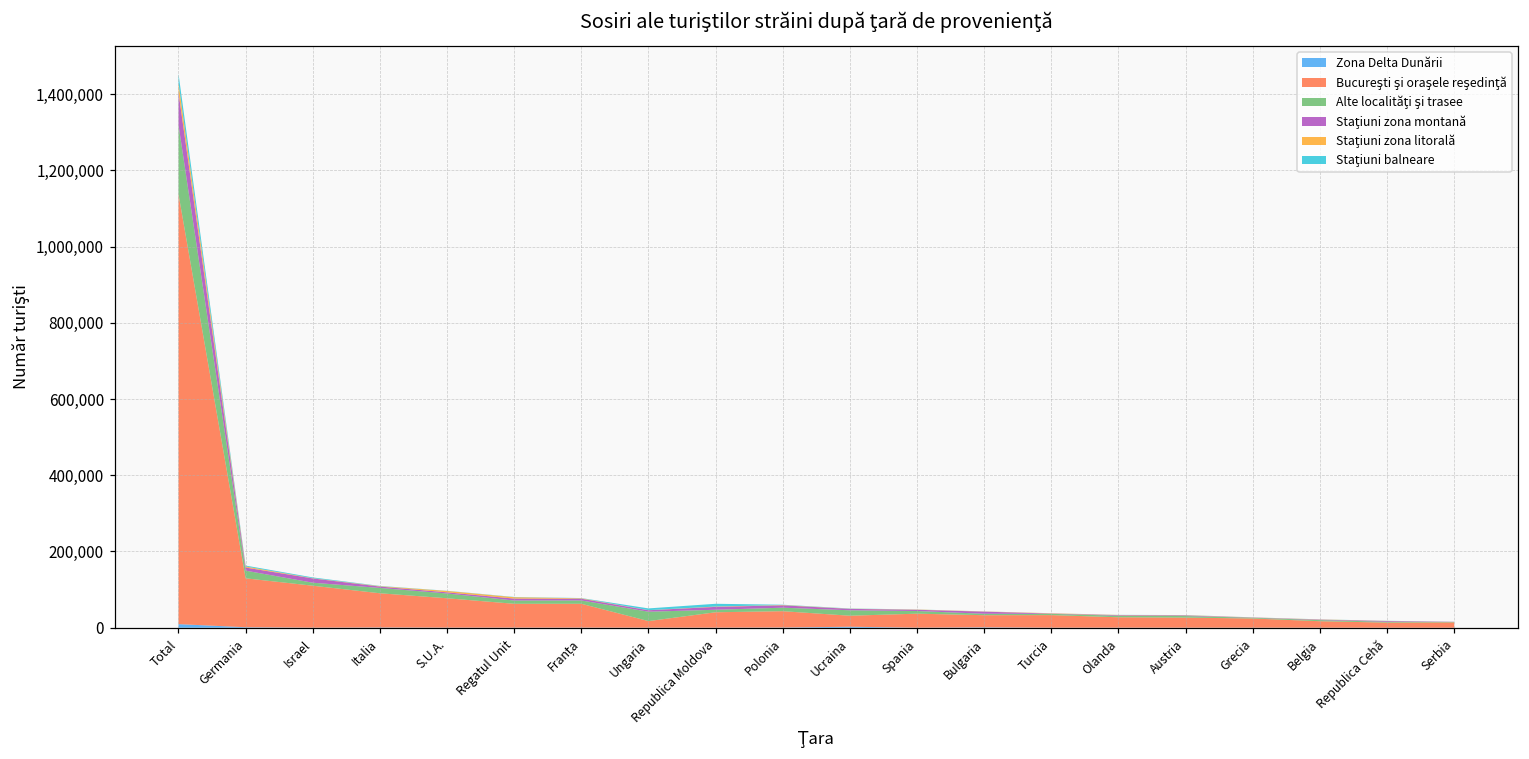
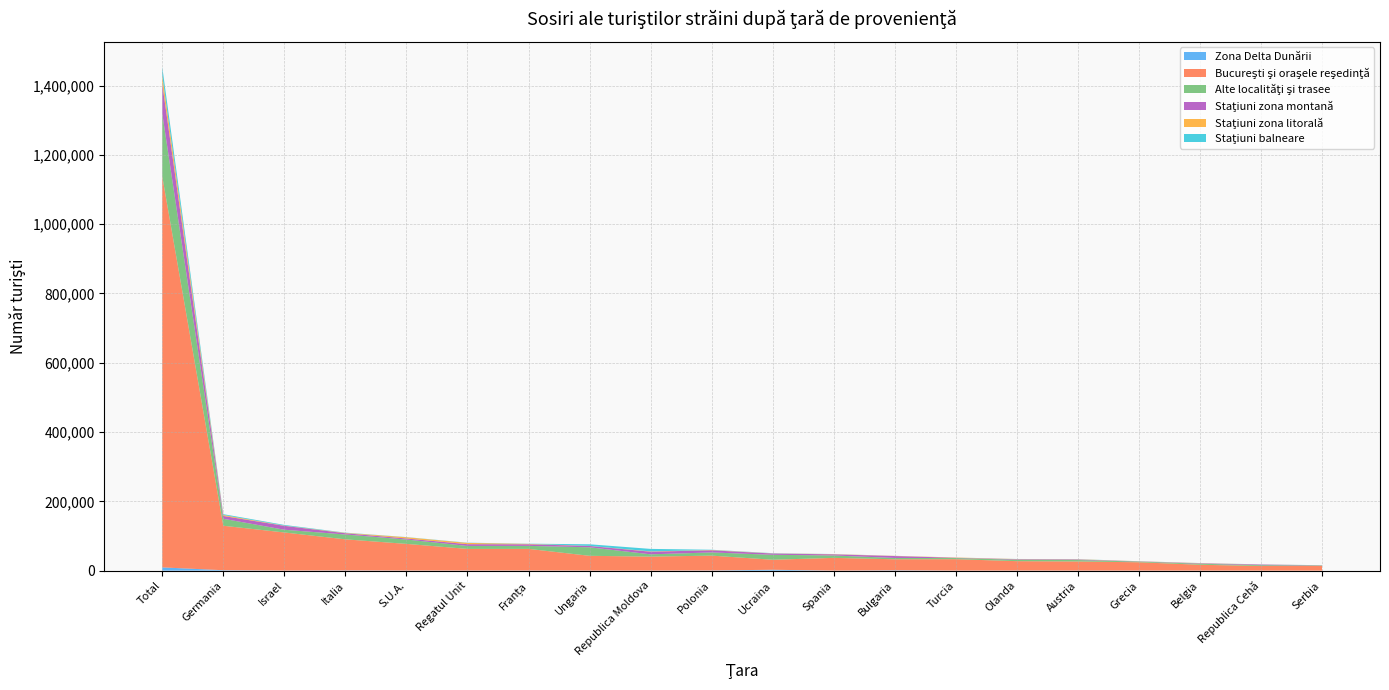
Bucureşti şi oraşele reşedinţă, Ungaria: 20,000 -> 40,000
